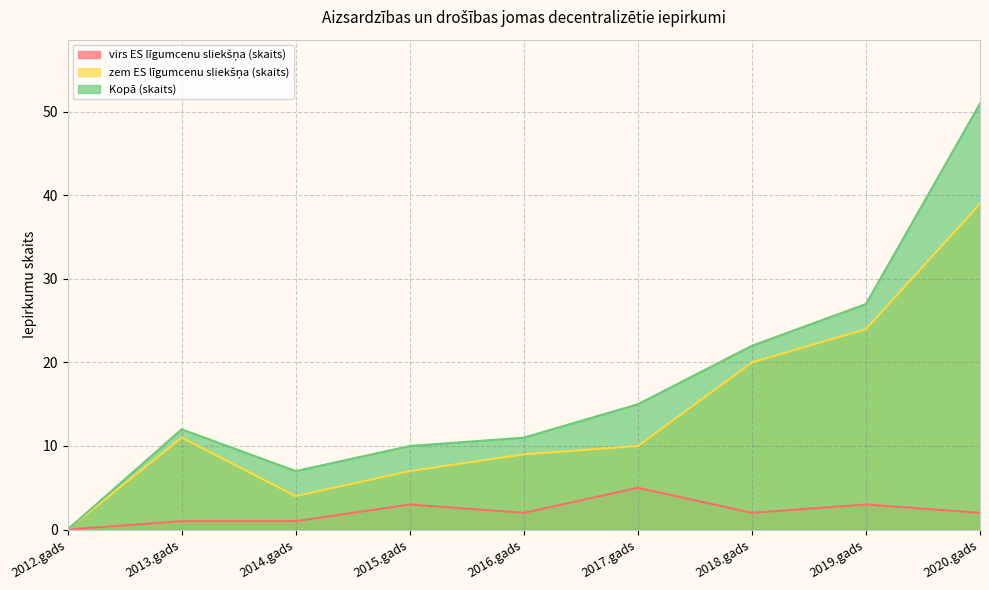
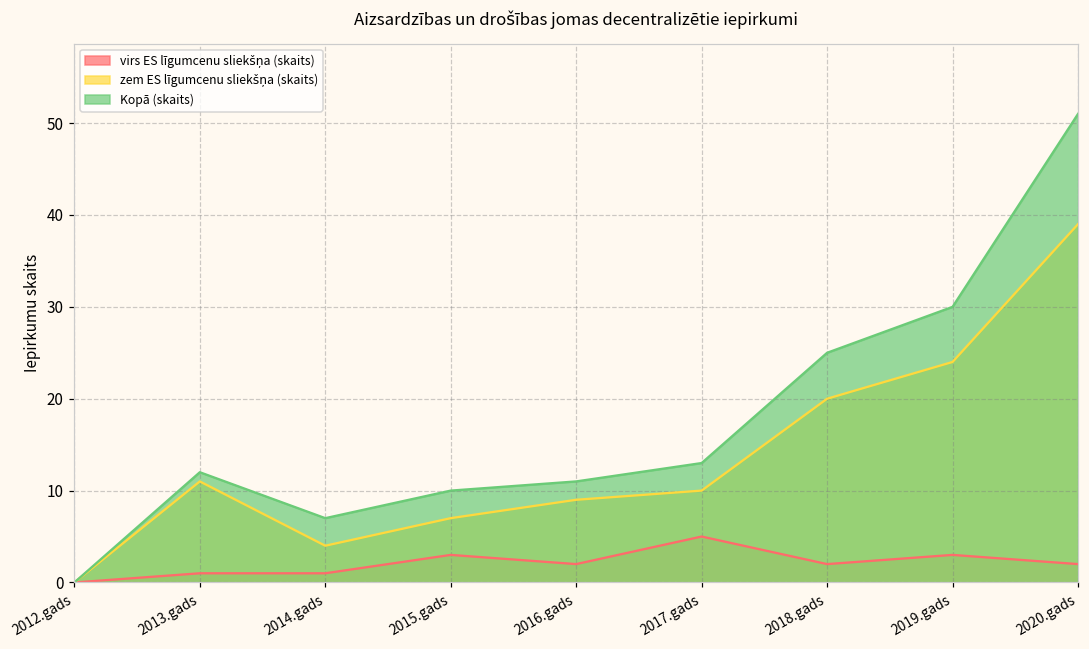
Kopā (skaits), 2017.gads: 15 -> 13
Kopā (skaits), 2018.gads: 22 -> 25
Kopā (skaits), 2019.gads: 27 -> 30
